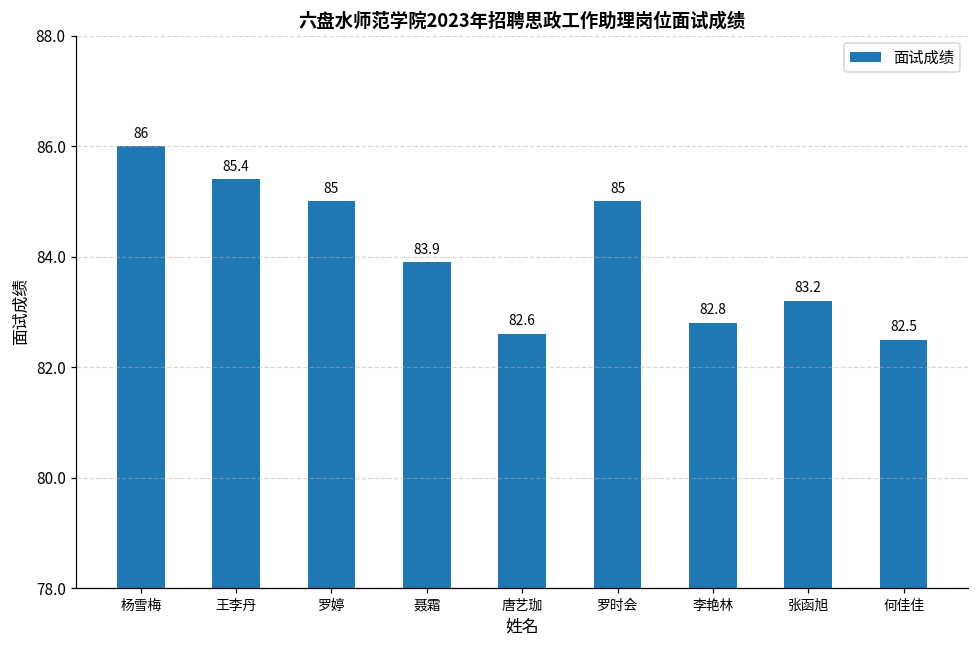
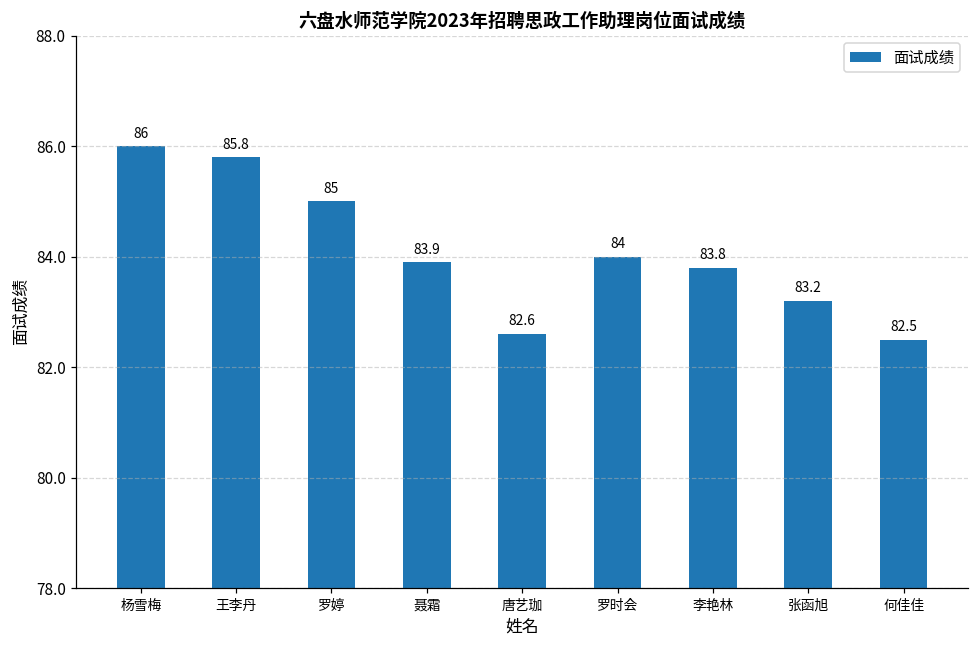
王李丹: 85.4 -> 85.8
罗时会: 85 -> 84
李艳林: 82.8 -> 83.8
